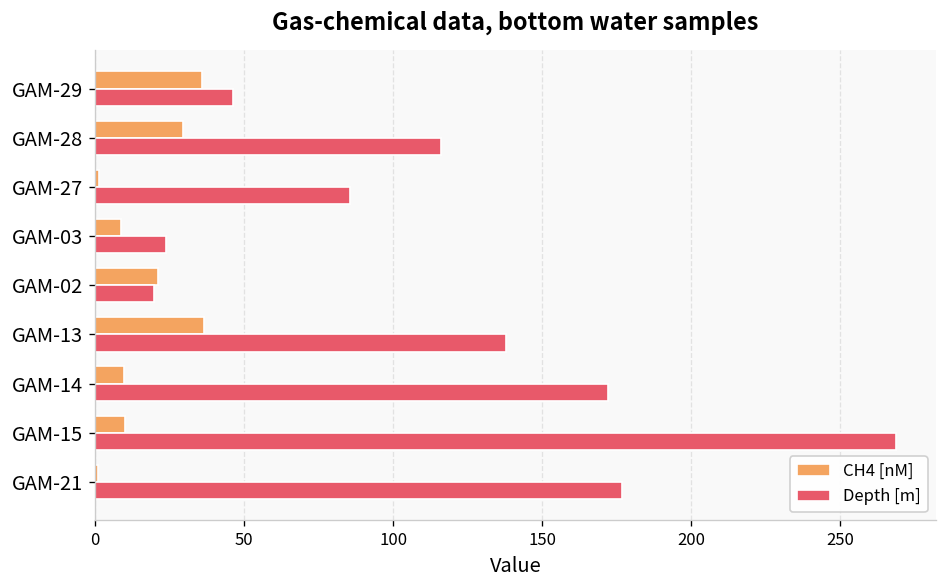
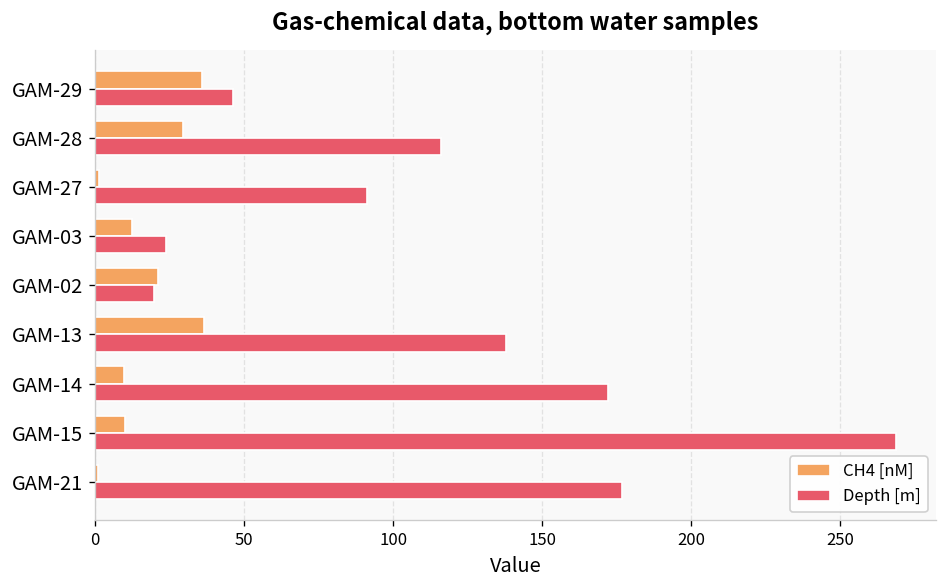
Depth [m], GAM-27: 86 -> 91
CH4 [nM], GAM-03: 9 -> 12
